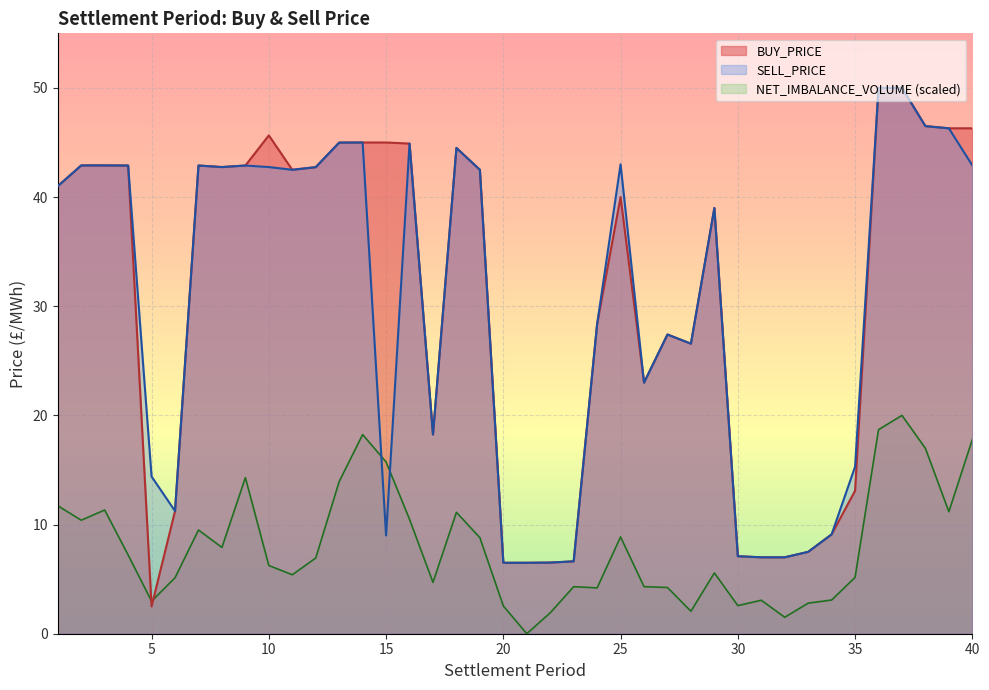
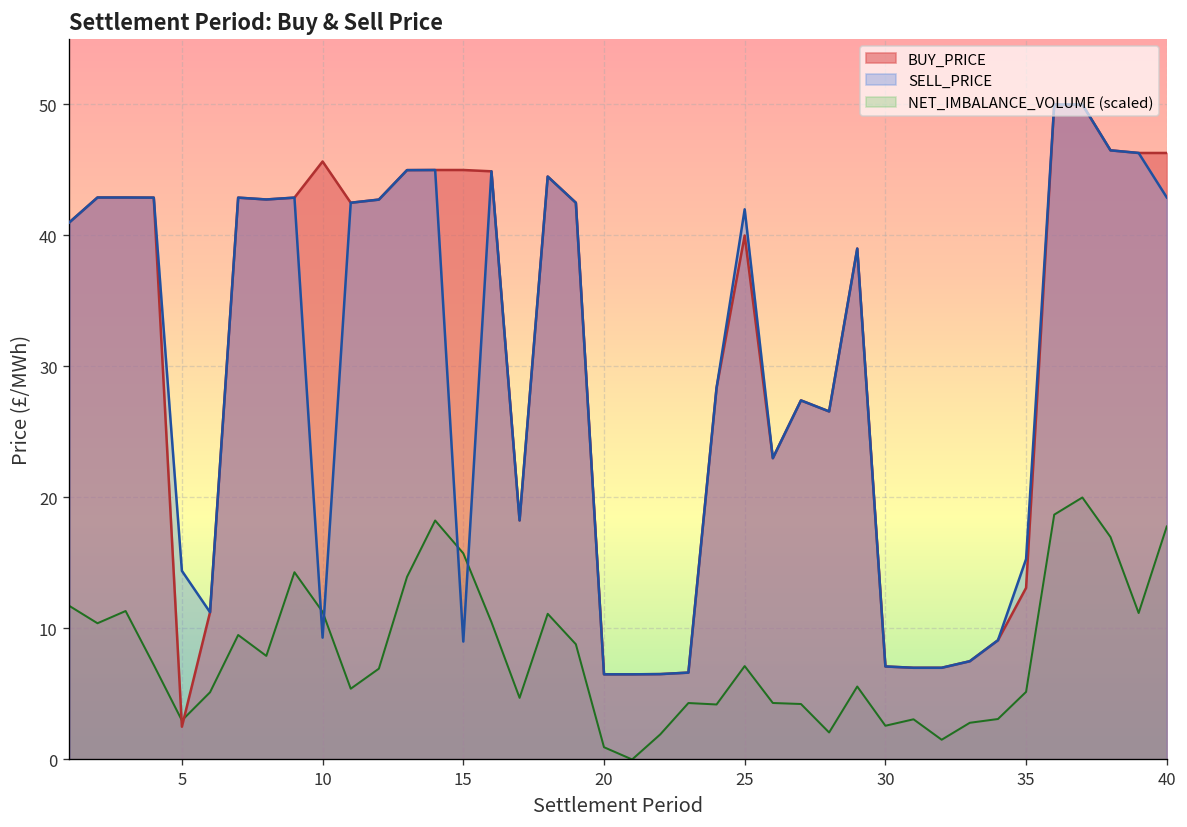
SELL_PRICE, 10: 42.8 -> 9.3
NET_IMBALANCE_VOLUME (scaled), 10: 6.2 -> 11.3
NET_IMBALANCE_VOLUME (scaled), 20: 2.5 -> 0.9
SELL_PRICE, 25: 43 -> 42
NET_IMBALANCE_VOLUME (scaled), 25: 8.9 -> 7.1
